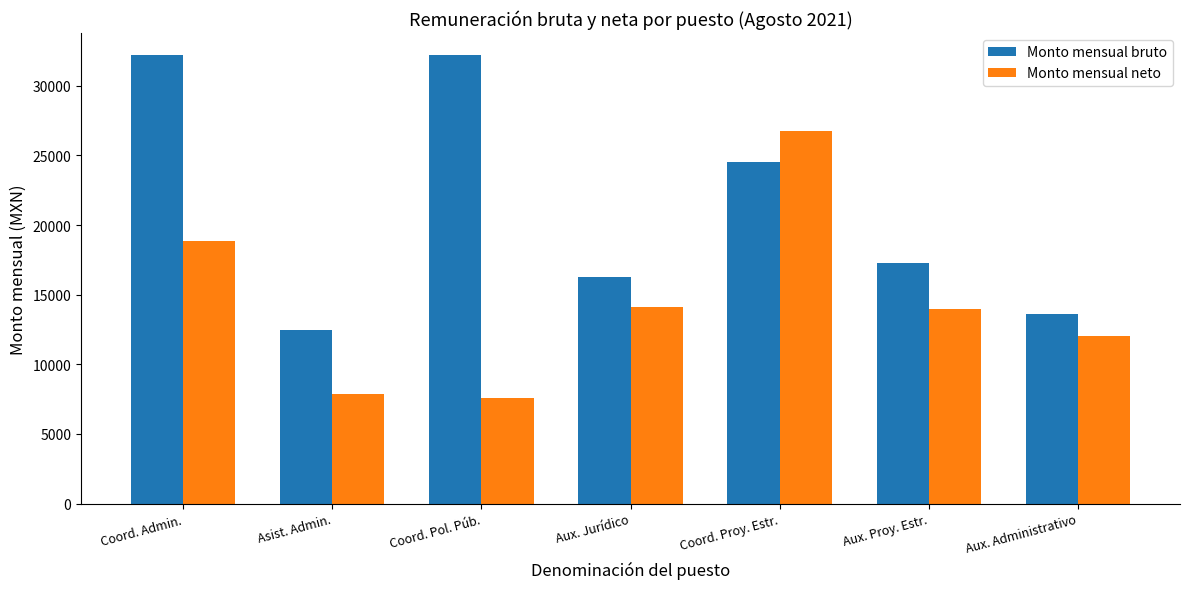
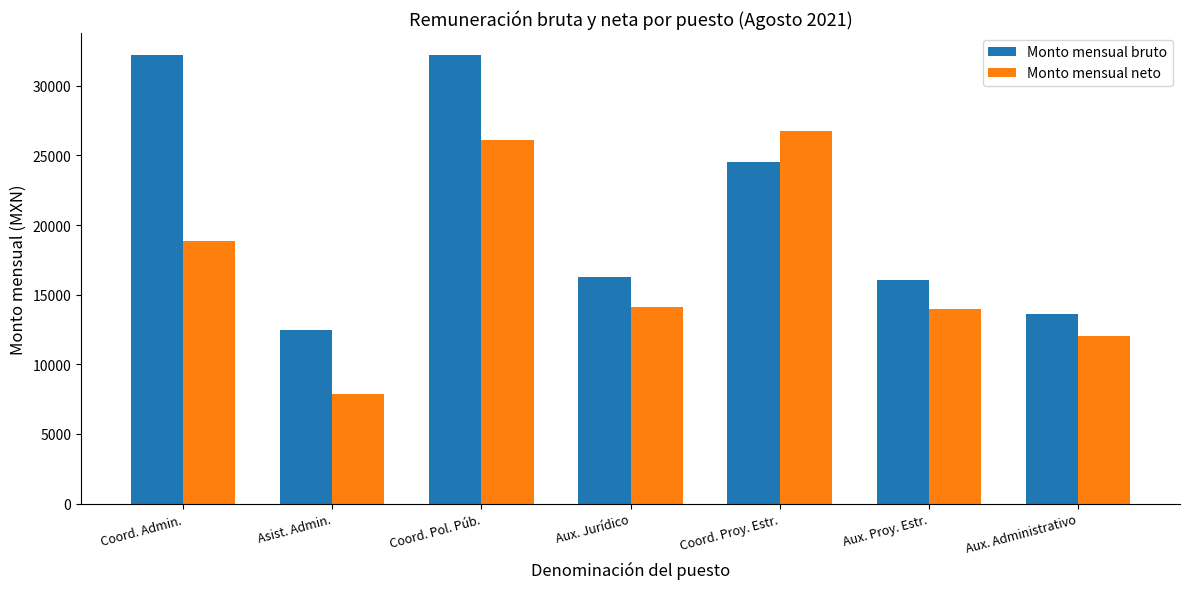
Monto mensual neto, Coord. Pol. Púb.: 7600 -> 26100
Monto mensual bruto, Aux. Proy. Estr.: 17300 -> 16100
